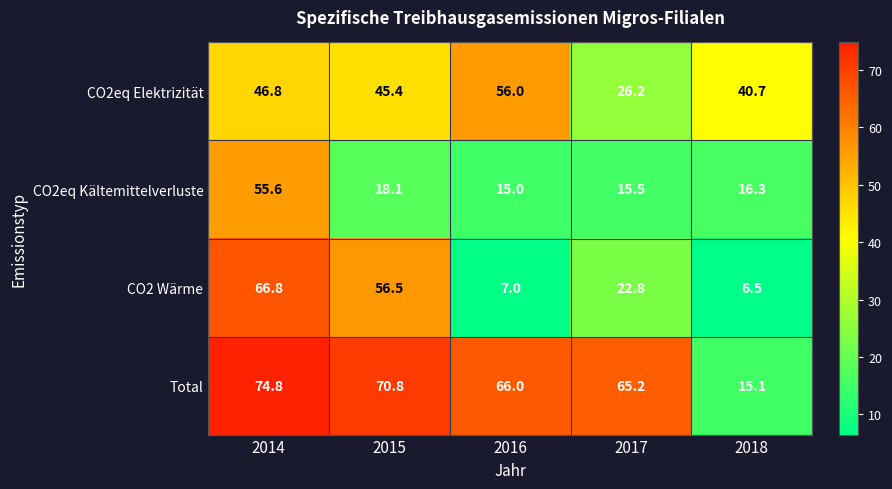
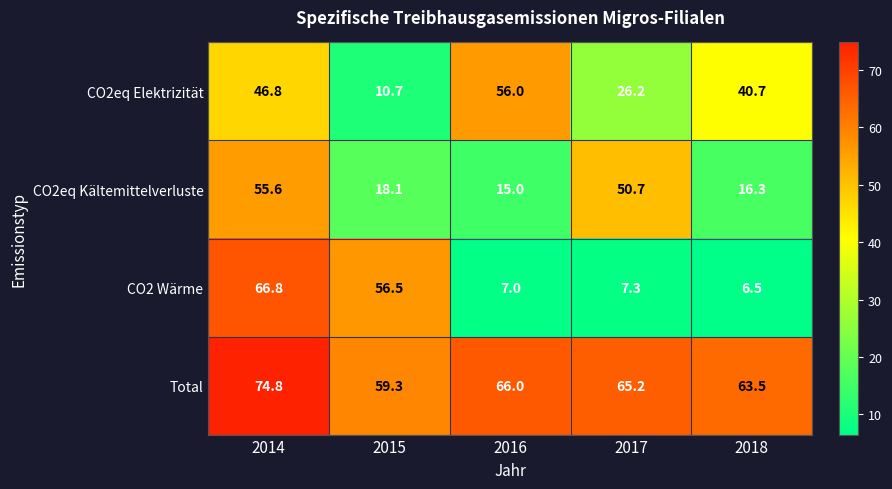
CO2eq Elektrizität, 2015: 45.4 -> 10.7
CO2eq Kältemittelverluste, 2017: 15.5 -> 50.7
CO2 Wärme, 2017: 22.8 -> 7.3
Total, 2015: 70.8 -> 59.3
Total, 2018: 15.1 -> 63.5
